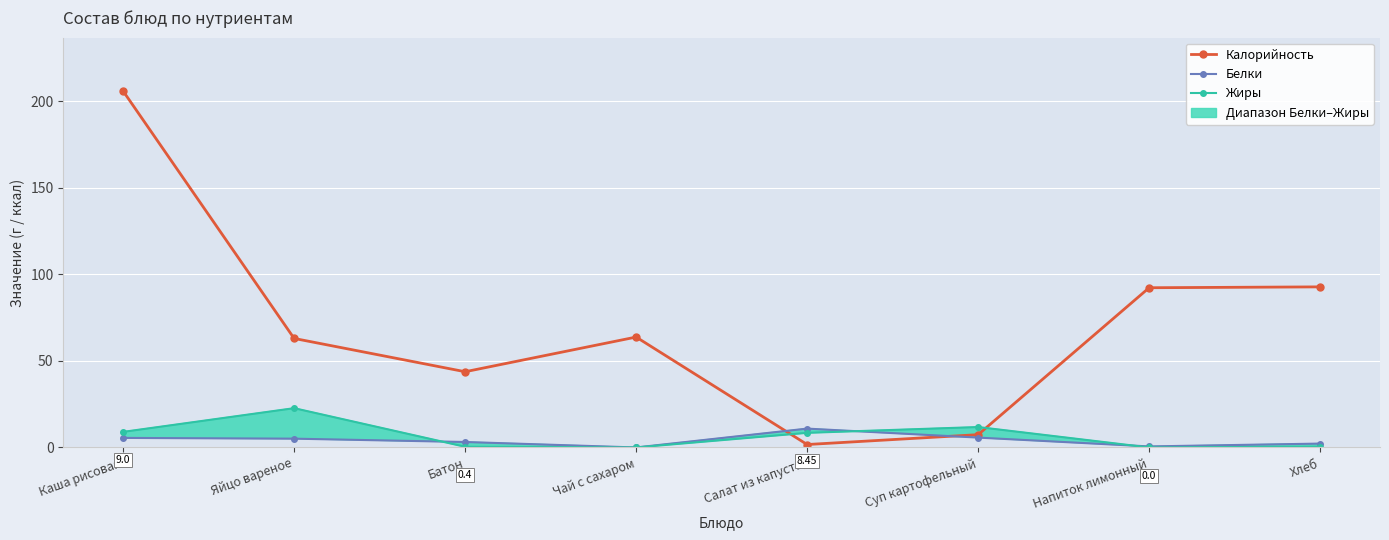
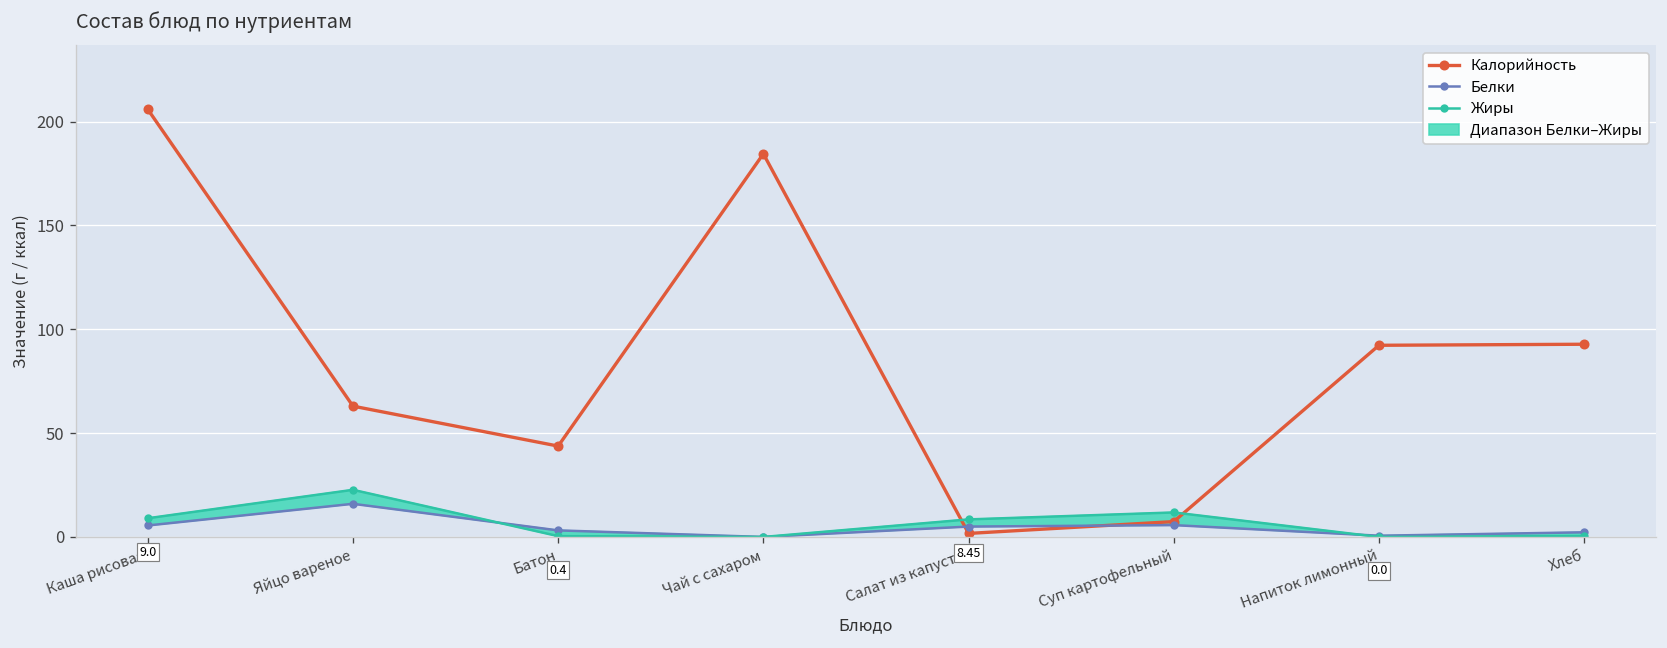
Белки, Яйцо вареное: 5 -> 16
Калорийность, Чай с сахаром: 64 -> 185
Белки, Салат из капусты: 11 -> 5
